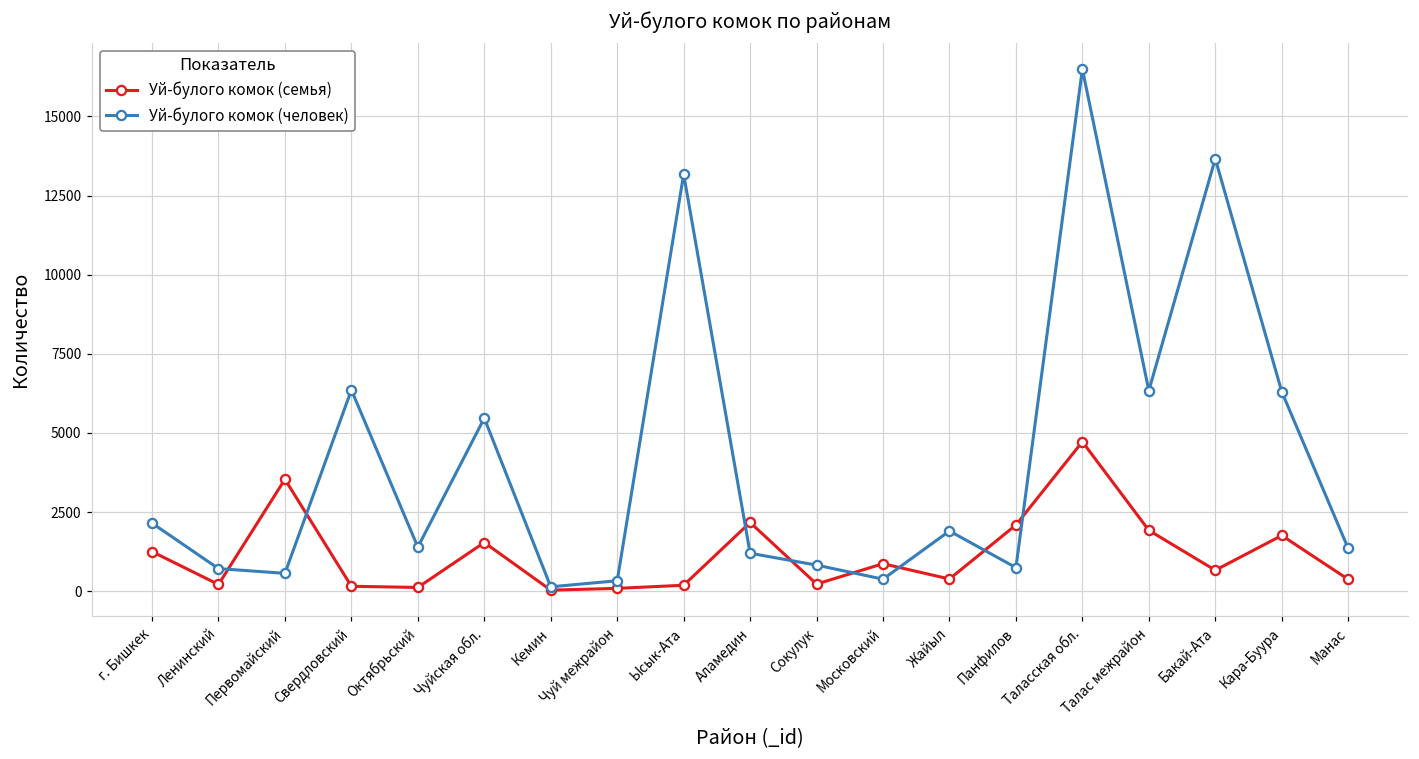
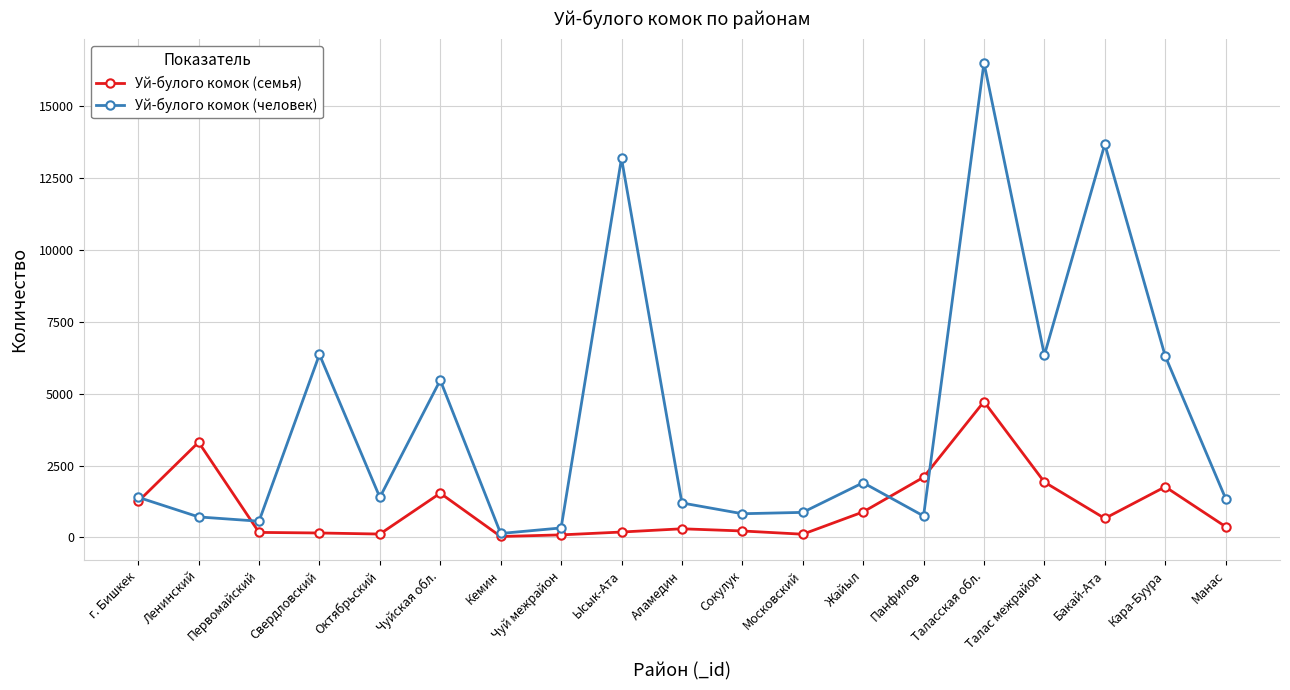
Уй-булого комок (человек), г. Бишкек: 2200 -> 1400
Уй-булого комок (семья), Ленинский: 200 -> 3300
Уй-булого комок (семья), Первомайский: 3500 -> 200
Уй-булого комок (семья), Аламедин: 2200 -> 300
Уй-булого комок (семья), Московский: 900 -> 100
Уй-булого комок (человек), Московский: 400 -> 900
Уй-булого комок (семья), Жайыл: 400 -> 900
